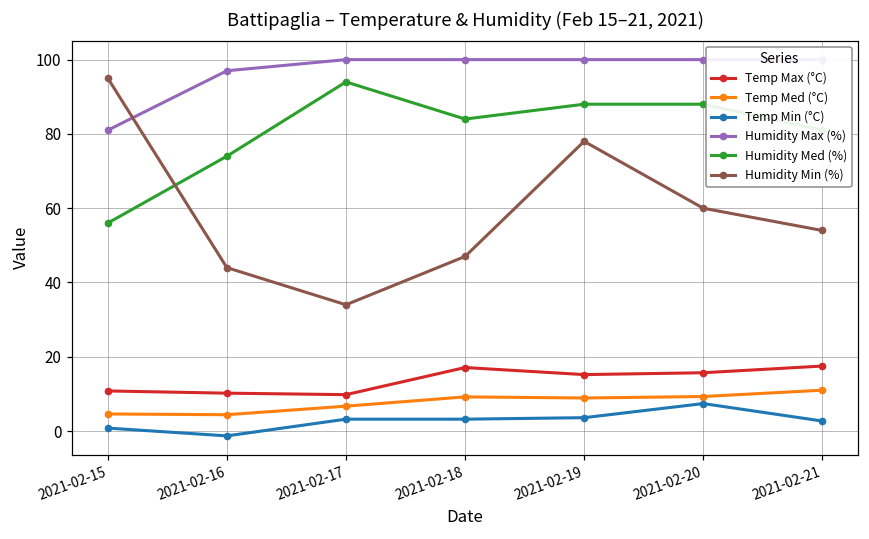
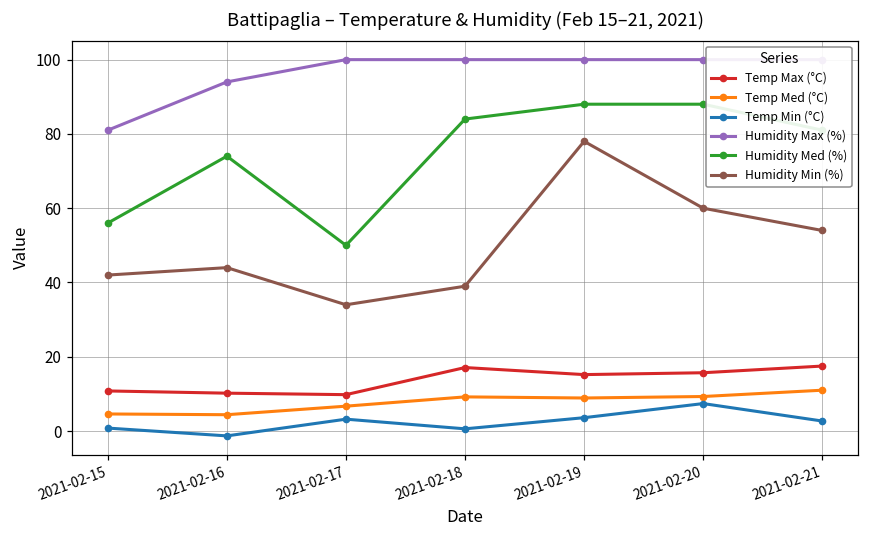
Humidity Min (%), 2021-02-15: 95 -> 42
Humidity Max (%), 2021-02-16: 97 -> 94
Humidity Med (%), 2021-02-17: 94 -> 50
Temp Min (°C), 2021-02-18: 3 -> 1
Humidity Min (%), 2021-02-18: 47 -> 39
